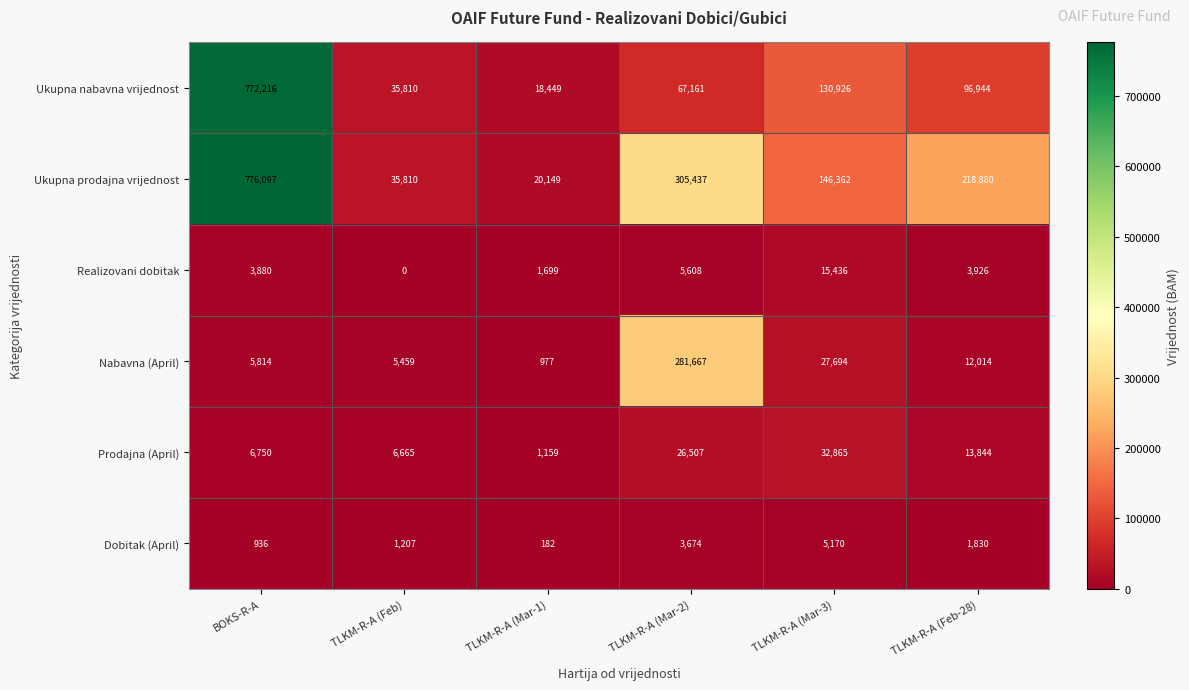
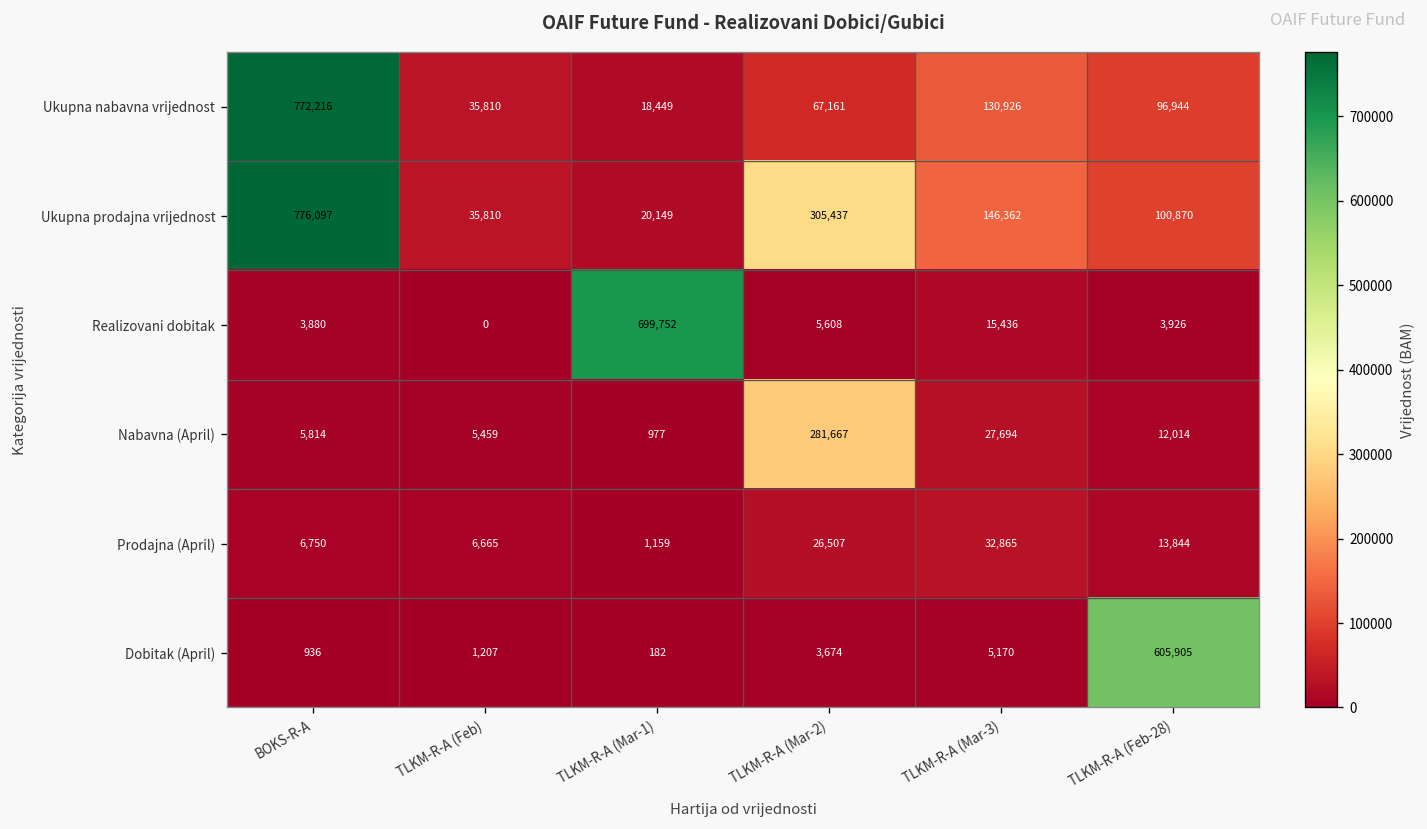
Ukupna prodajna vrijednost, TLKM-R-A (Feb-28): 218,880 -> 100,870
Realizovani dobitak, TLKM-R-A (Mar-1): 1,699 -> 699,752
Dobitak (April), TLKM-R-A (Feb-28): 1,830 -> 605,905
